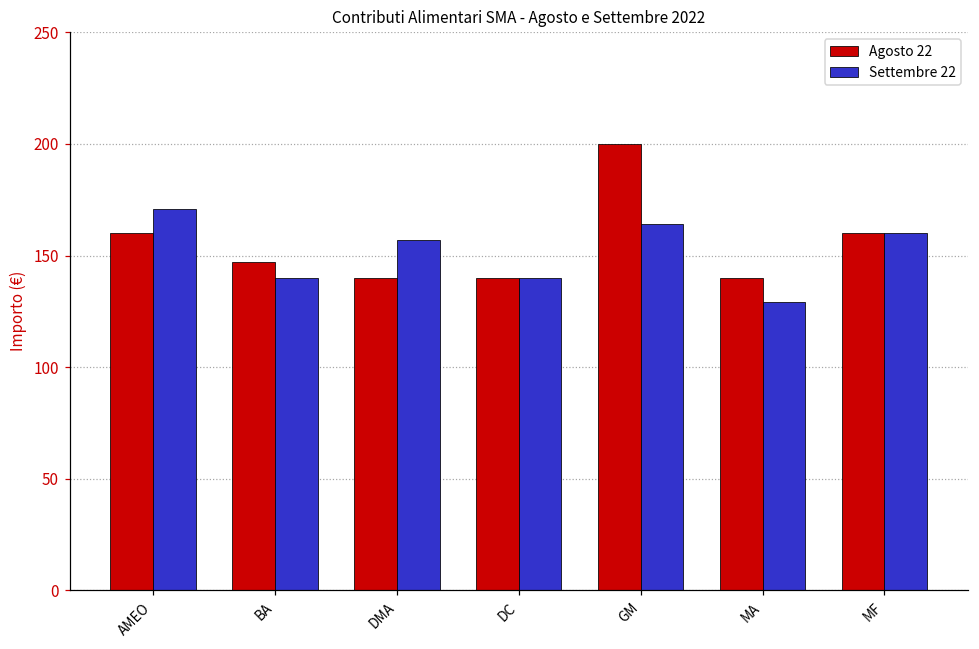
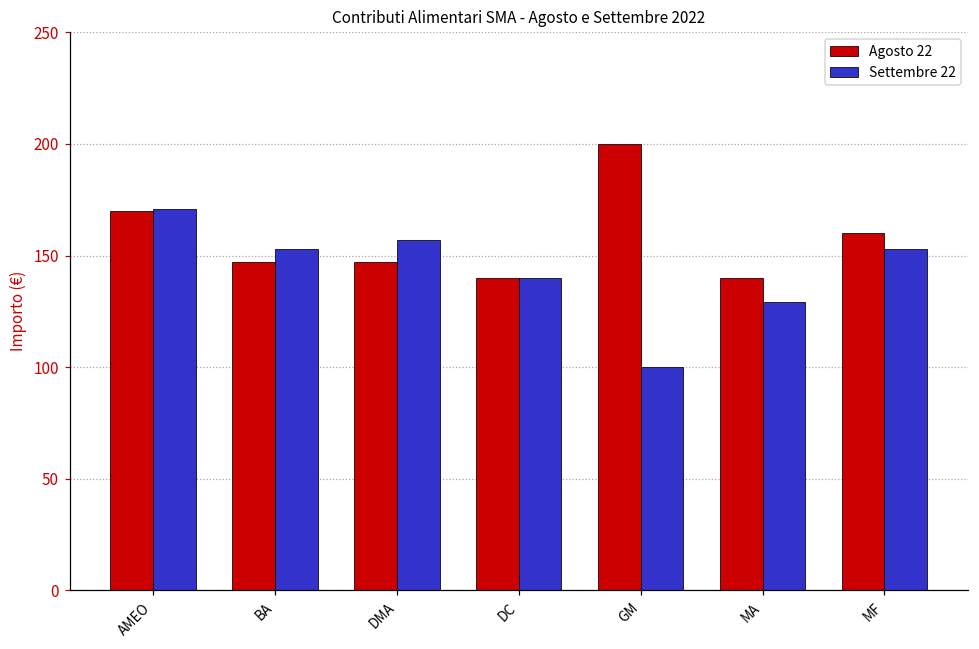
Agosto 22, AMEO: 160 -> 170
Settembre 22, BA: 140 -> 153
Agosto 22, DMA: 140 -> 147
Settembre 22, GM: 164 -> 100
Settembre 22, MF: 160 -> 153
